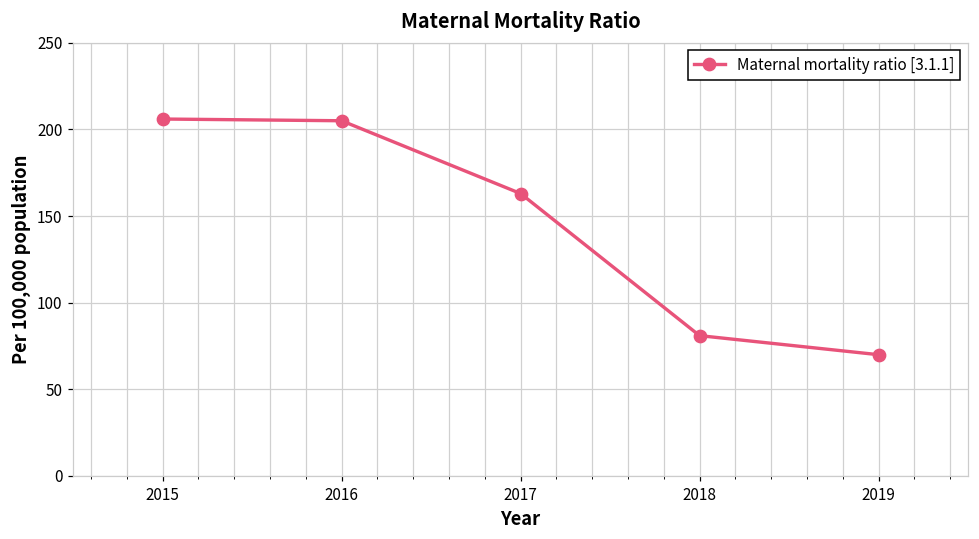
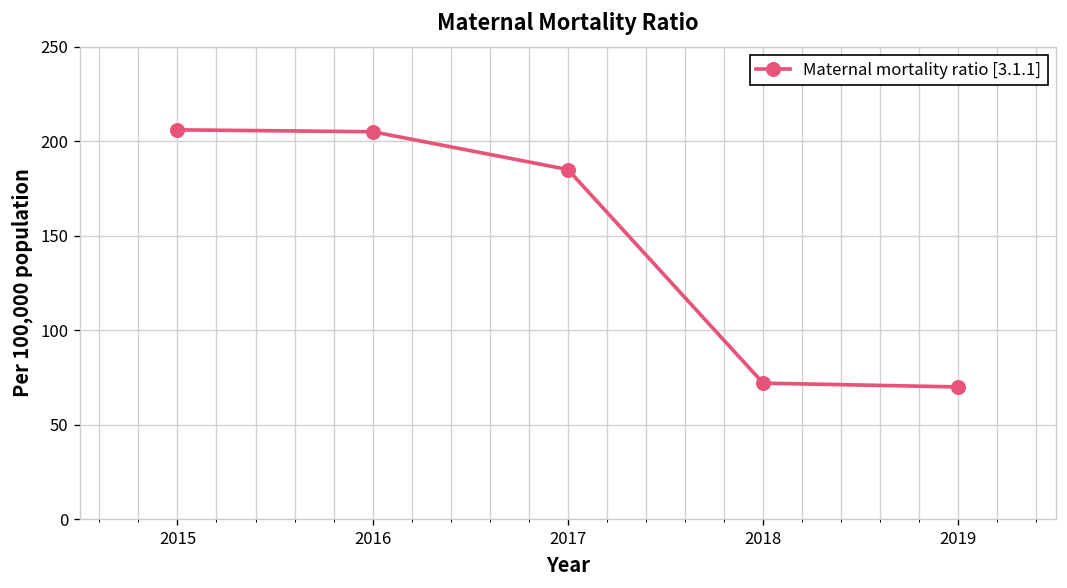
2017: 163 -> 185
2018: 81 -> 72
